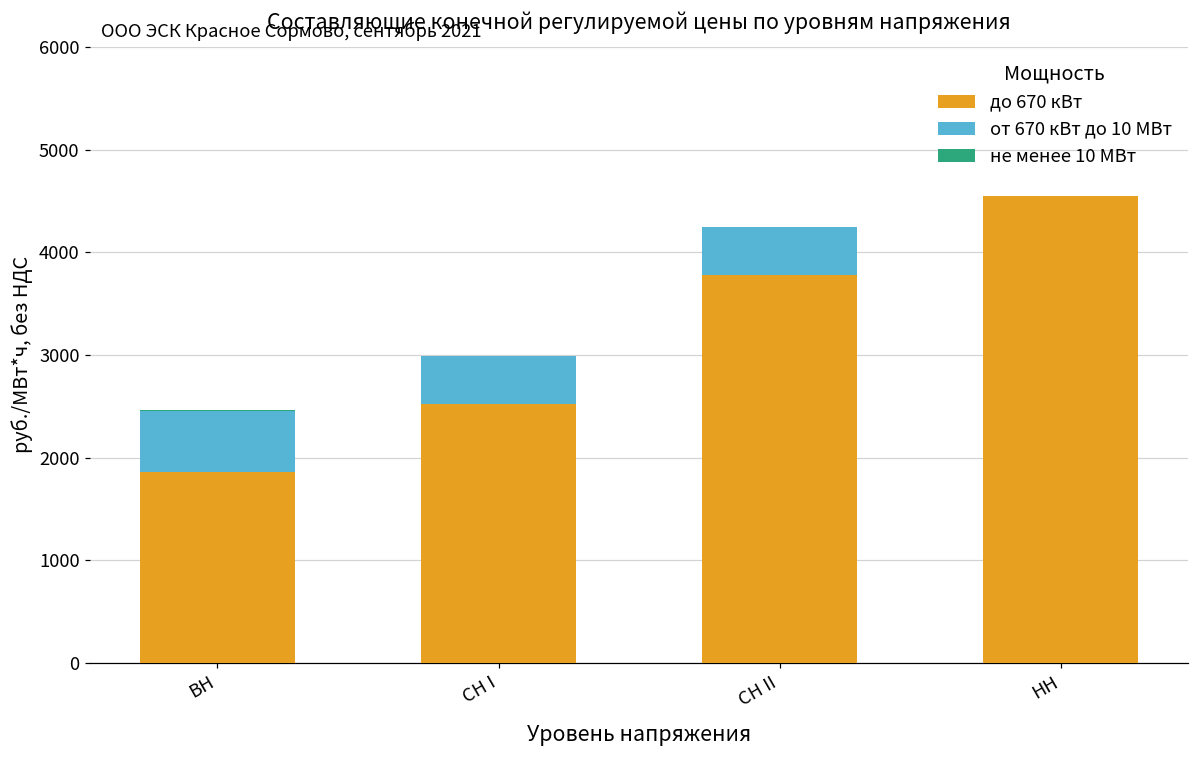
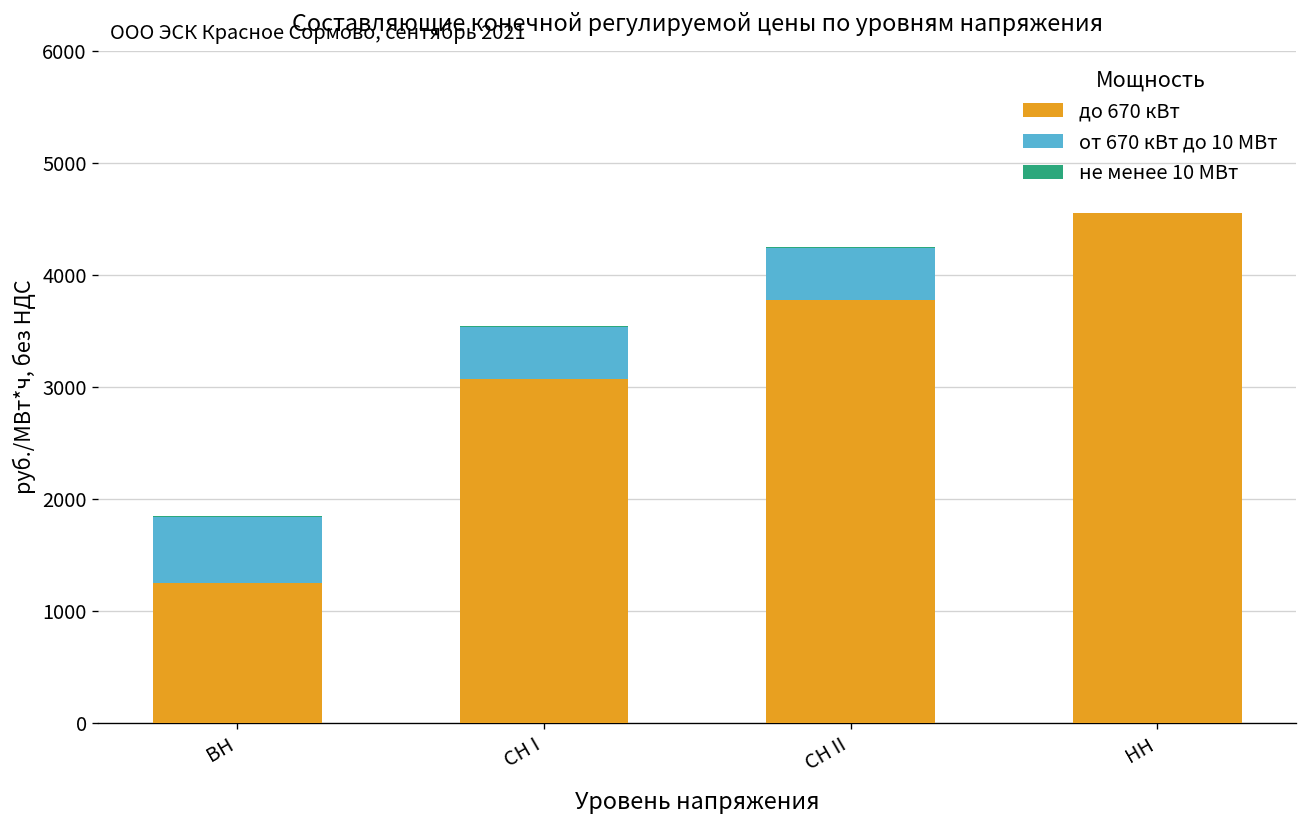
до 670 кВт, ВН: 1900 -> 1200
до 670 кВт, СН I: 2500 -> 3100
